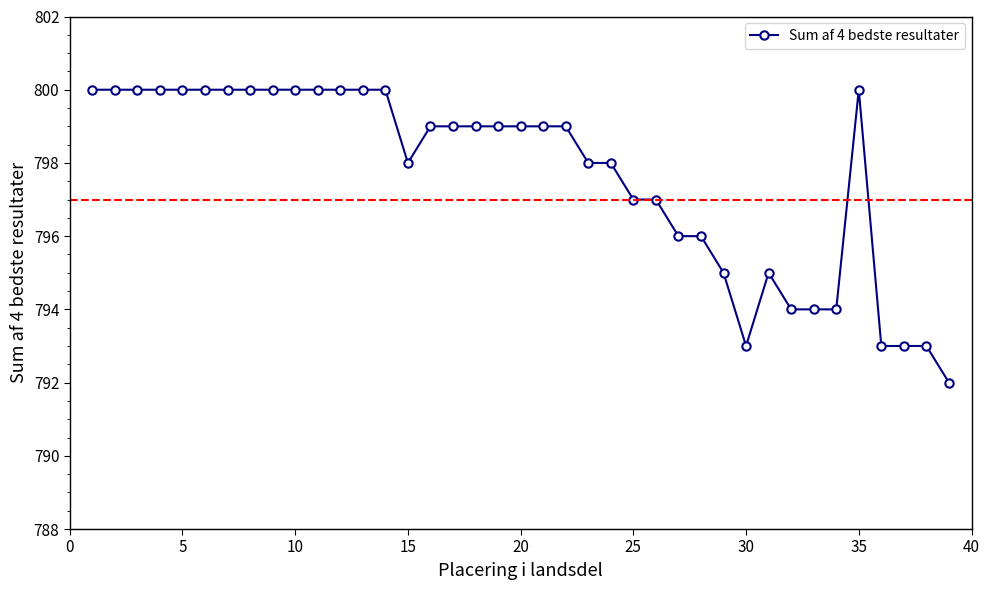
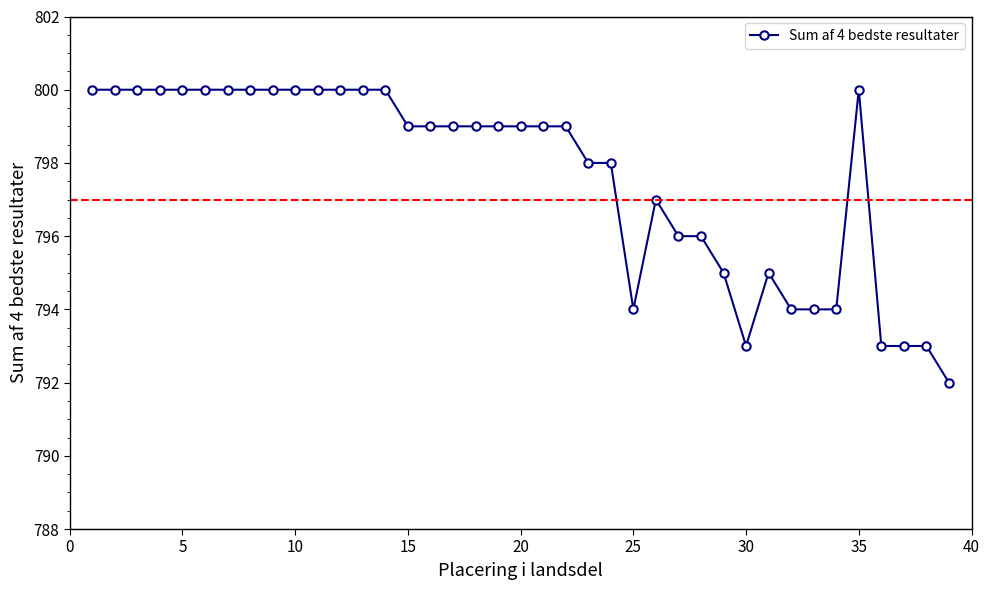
15: 798 -> 799
25: 797 -> 794
